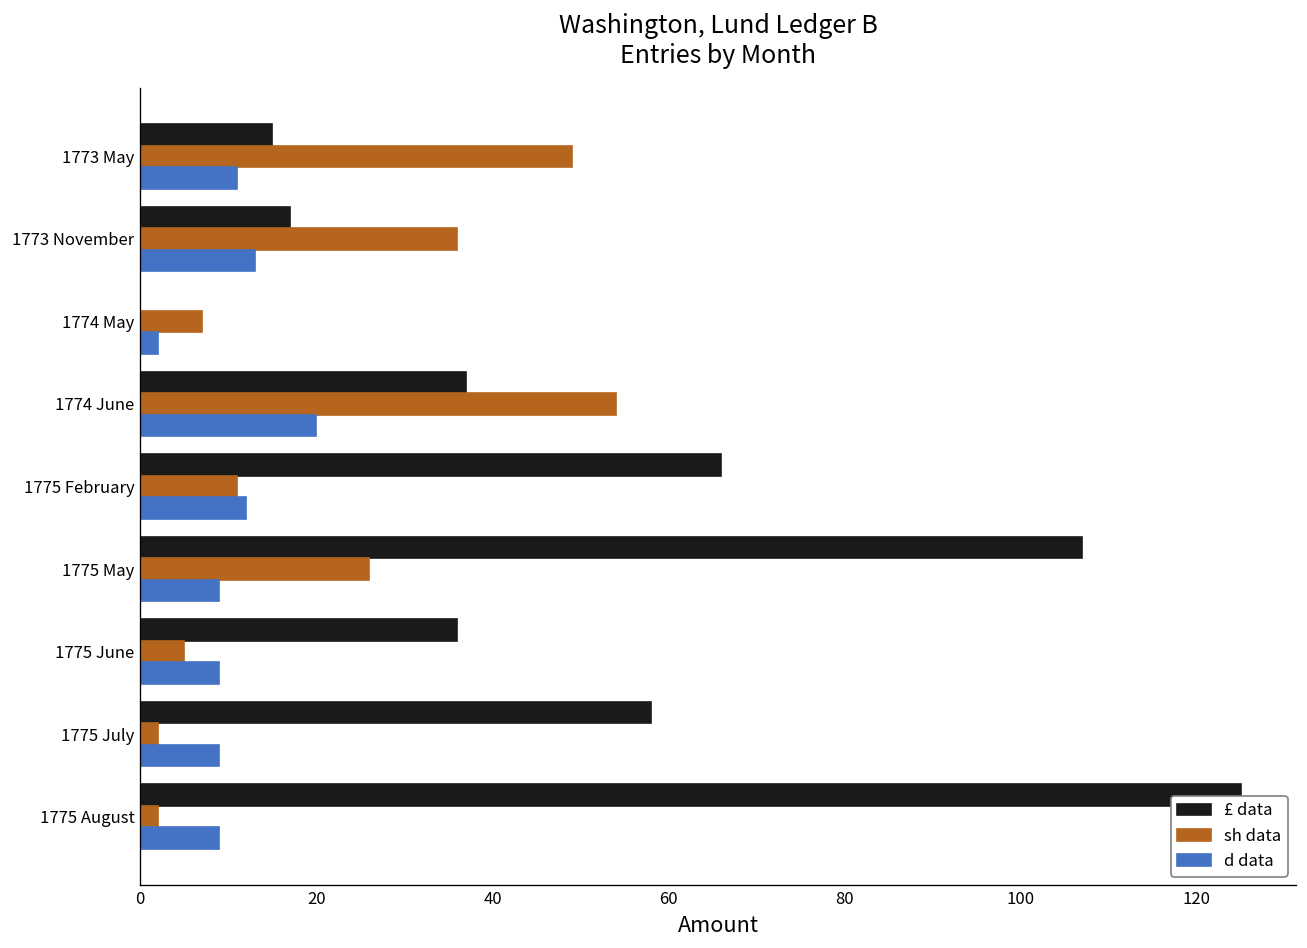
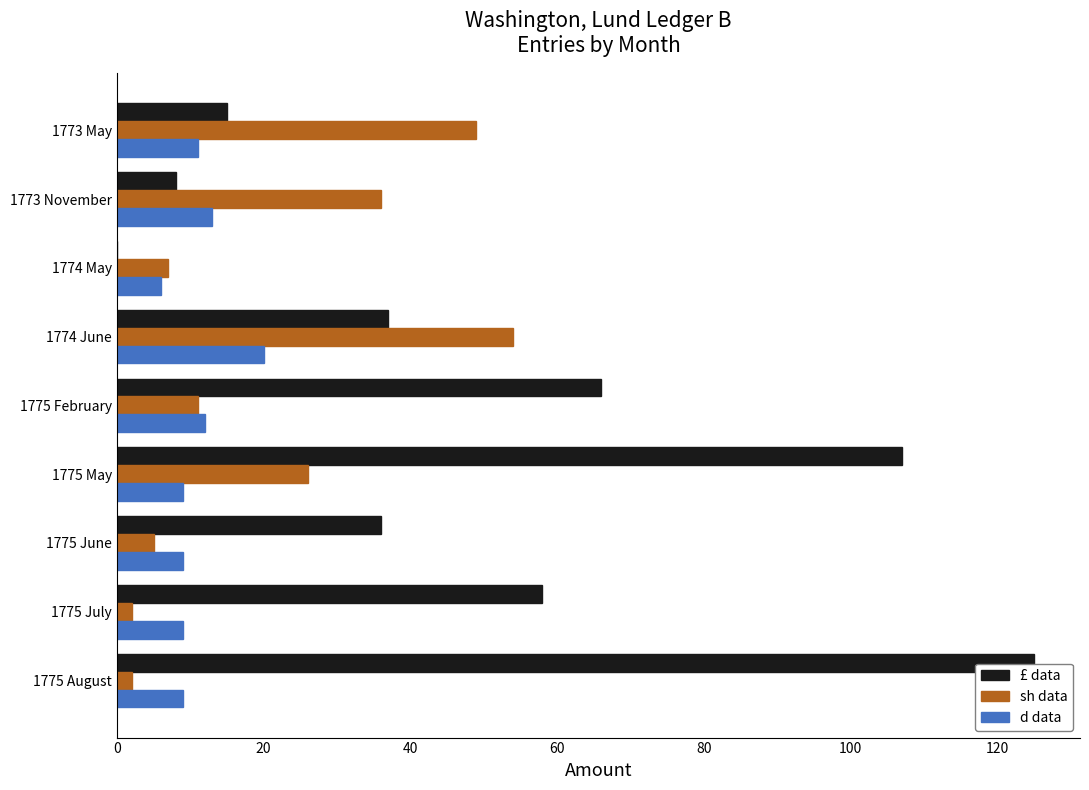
£ data, 1773 November: 17 -> 8
d data, 1774 May: 2 -> 6
